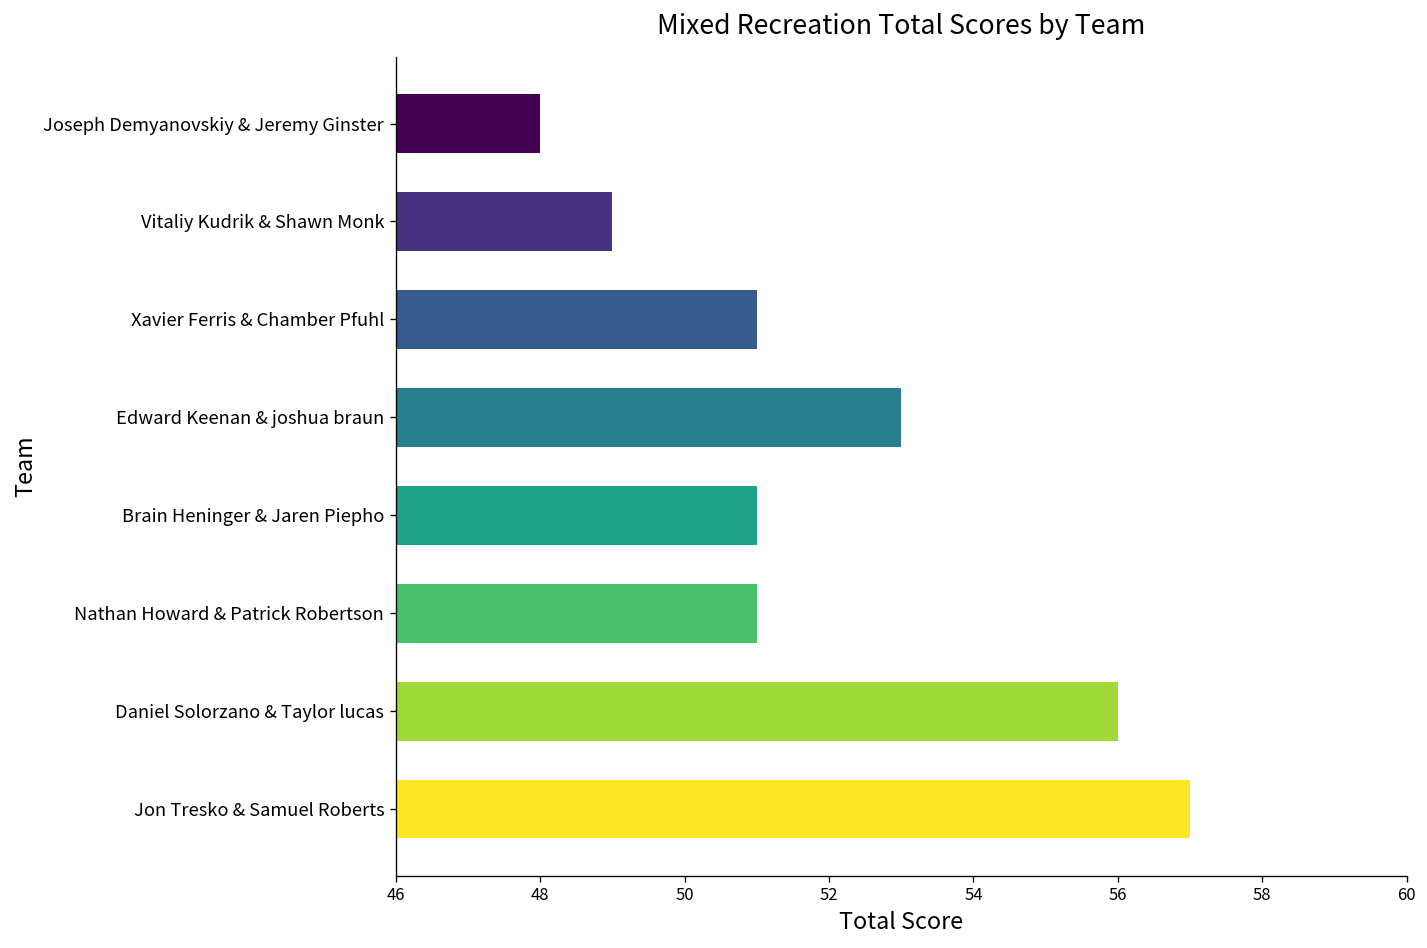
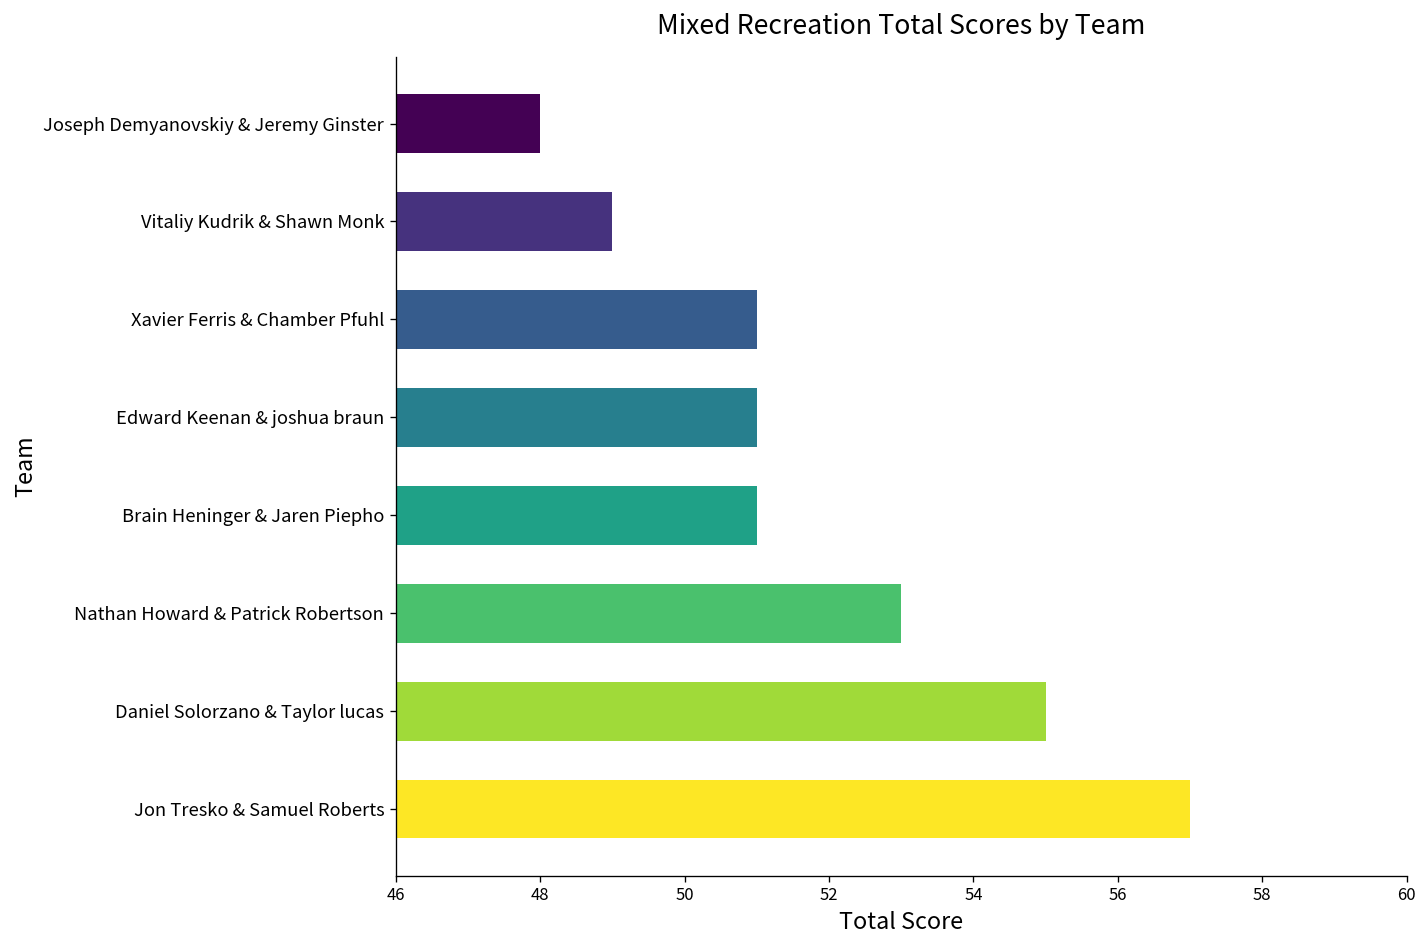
Edward Keenan & joshua braun: 53 -> 51
Nathan Howard & Patrick Robertson: 51 -> 53
Daniel Solorzano & Taylor lucas: 56 -> 55
